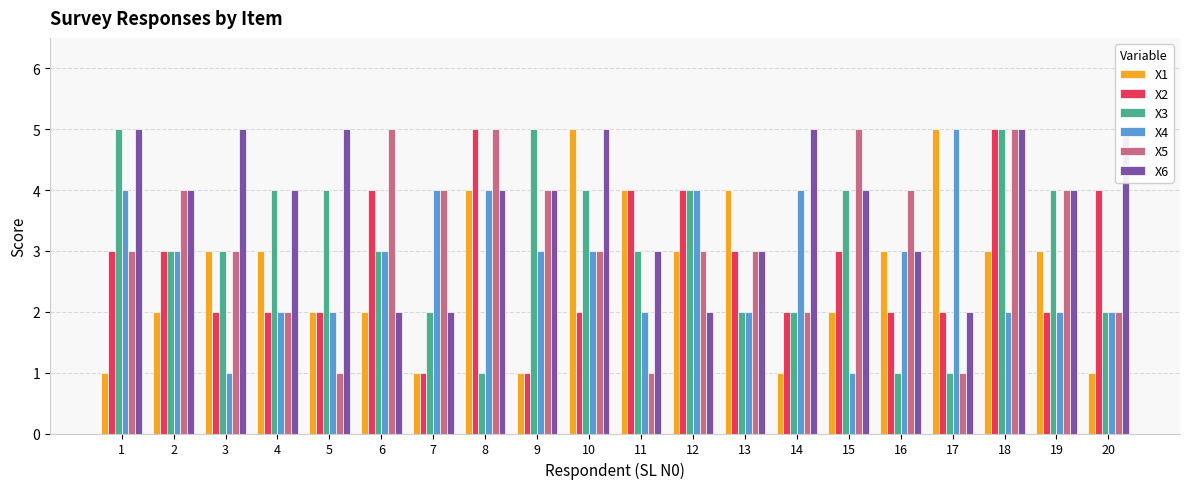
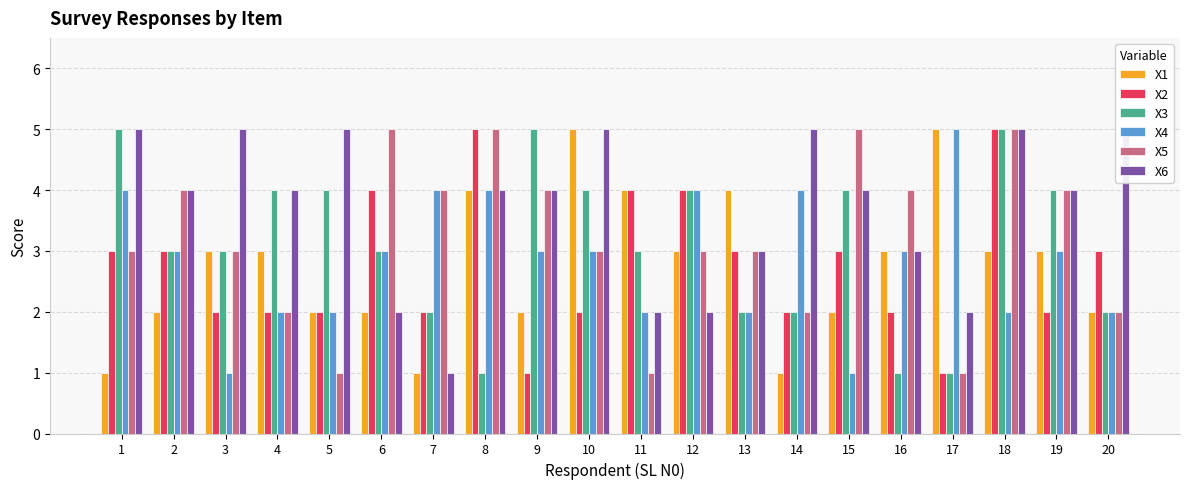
X2, 7: 1 -> 2
X6, 7: 2 -> 1
X1, 9: 1 -> 2
X6, 11: 3 -> 2
X2, 17: 2 -> 1
X4, 19: 2 -> 3
X1, 20: 1 -> 2
X2, 20: 4 -> 3
